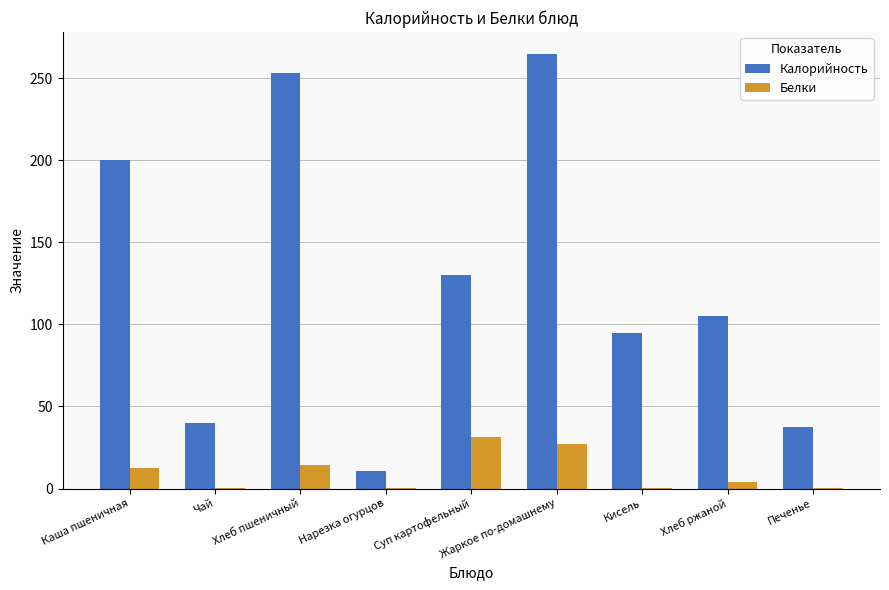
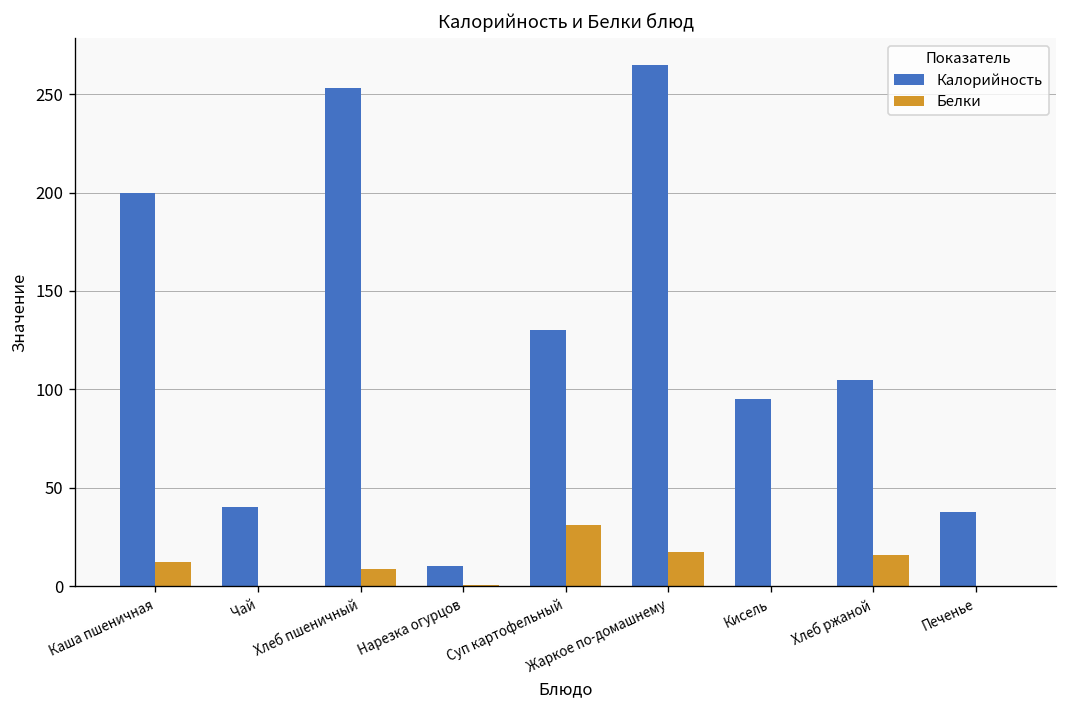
Белки, Хлеб пшеничный: 14 -> 9
Белки, Жаркое по-домашнему: 27 -> 17
Белки, Хлеб ржаной: 4 -> 16
